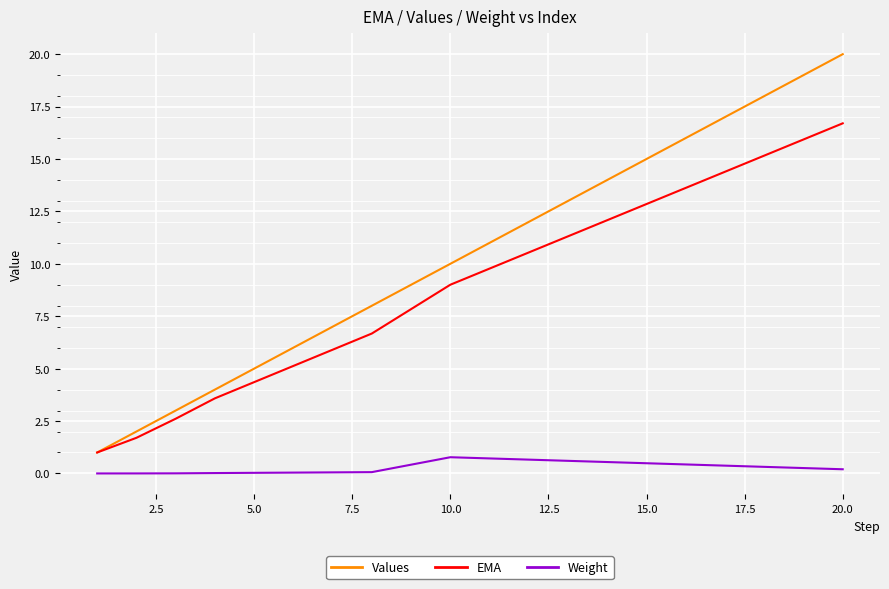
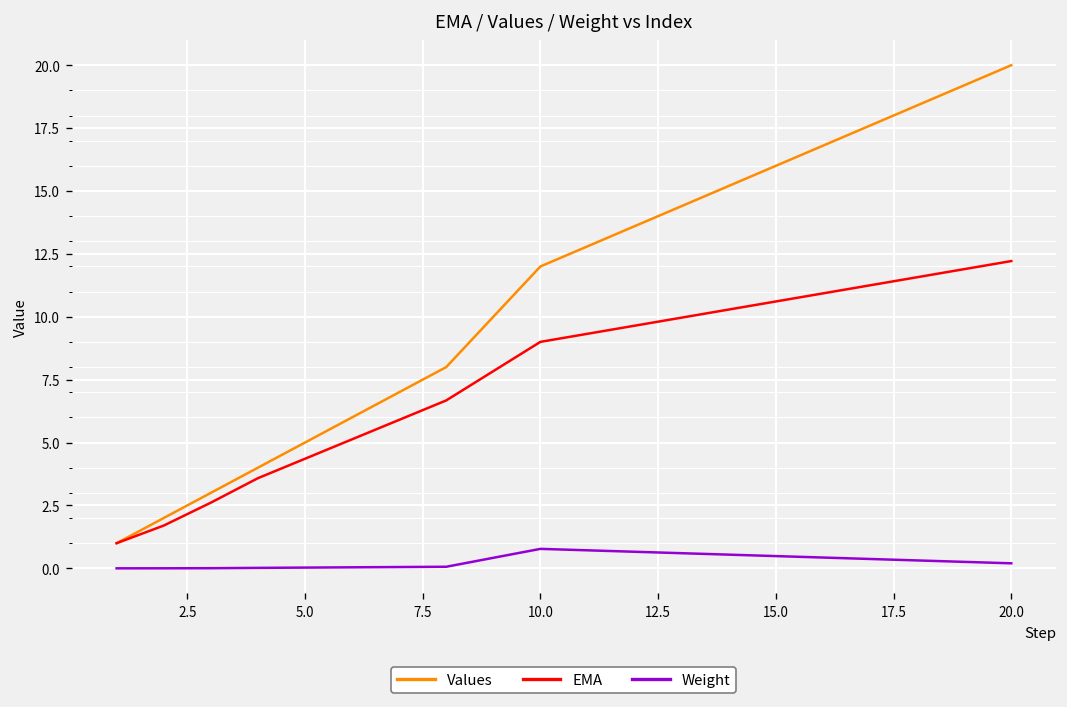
Values, 10.0: 10 -> 12
EMA, 20.0: 16.7 -> 12.2
